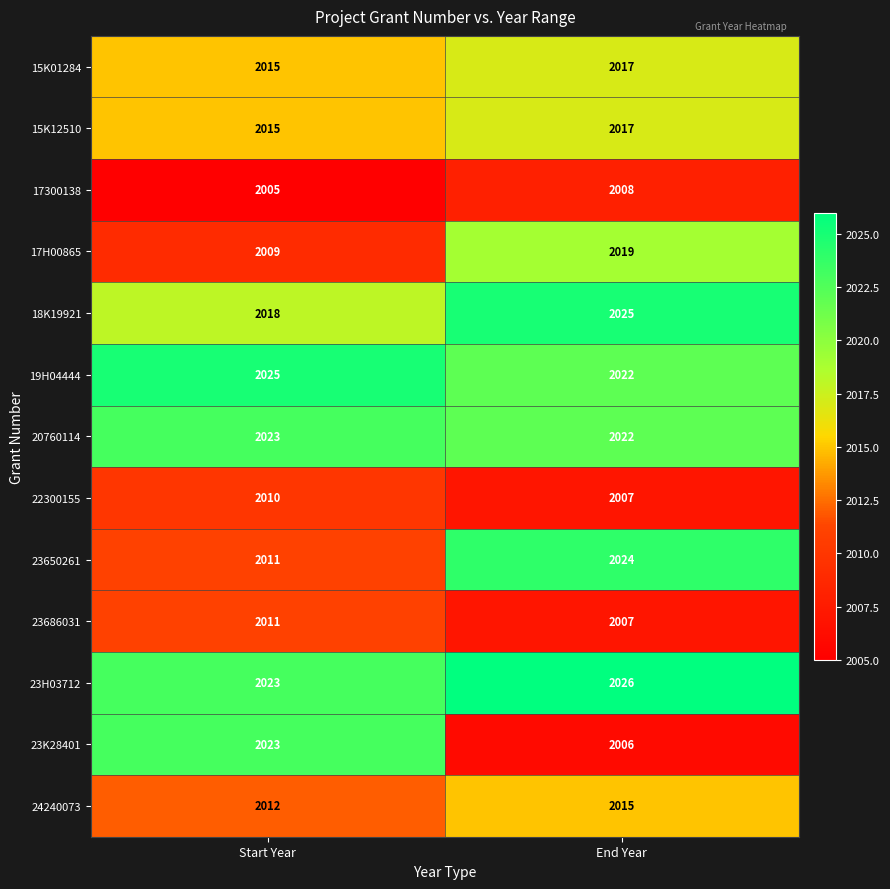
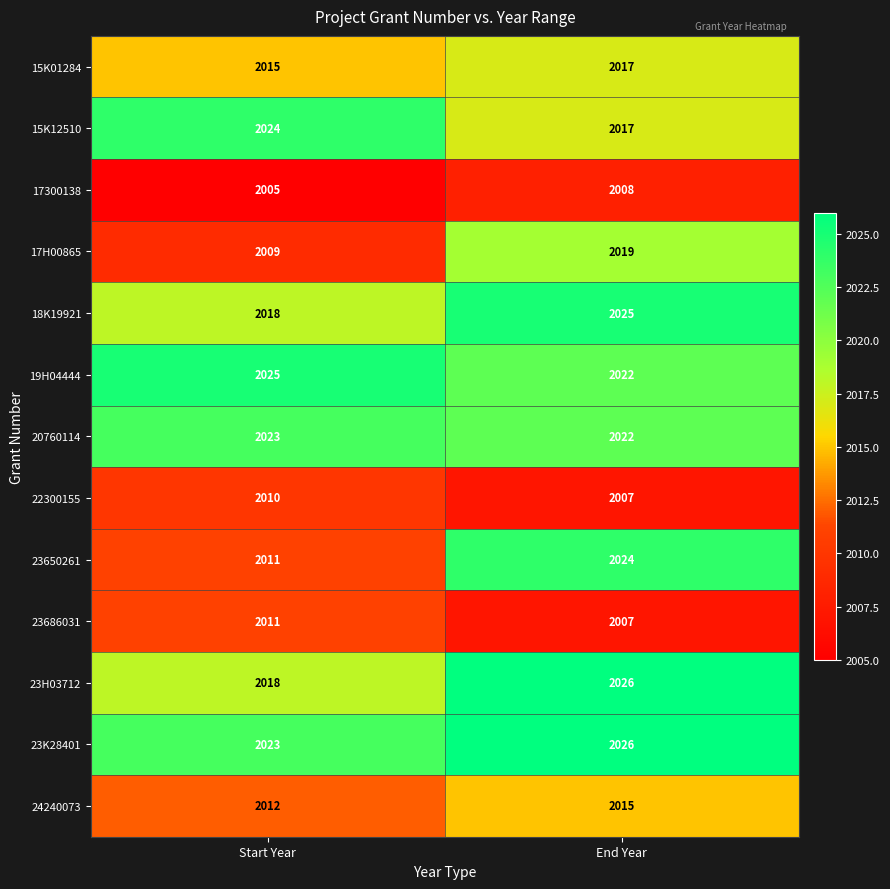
15K12510, Start Year: 2015 -> 2024
23H03712, Start Year: 2023 -> 2018
23K28401, End Year: 2006 -> 2026
